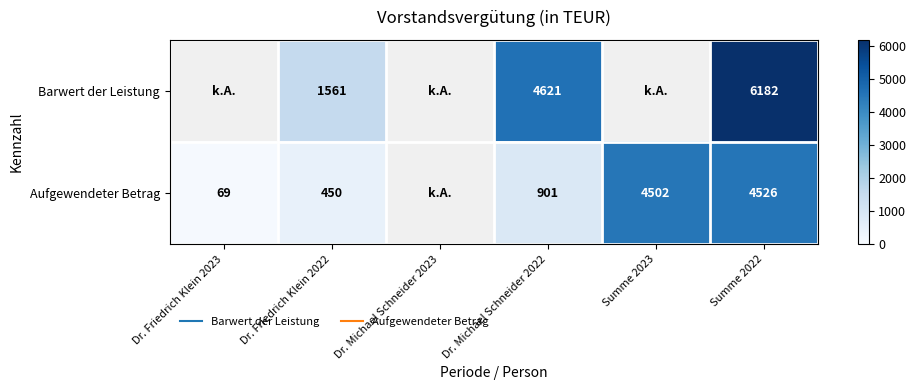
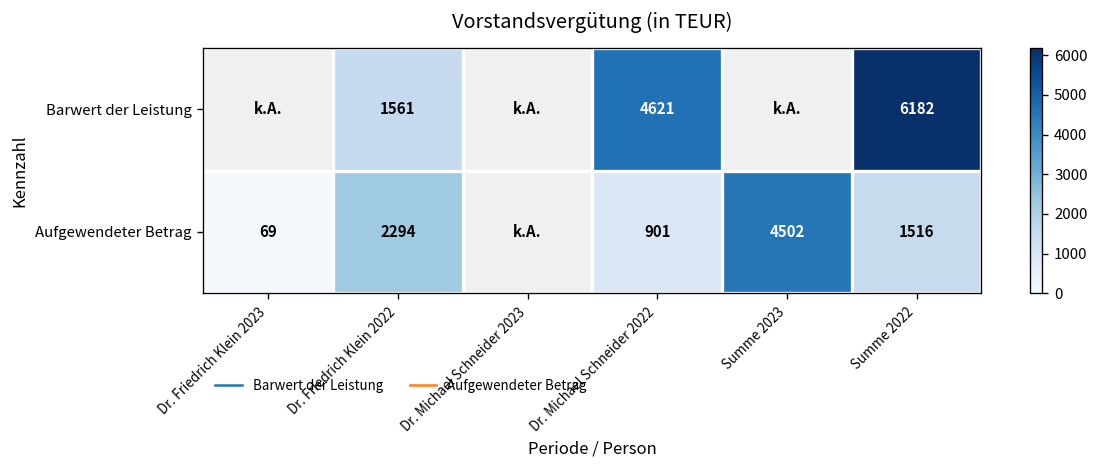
Aufgewendeter Betrag, Dr. Friedrich Klein 2022: 450 -> 2294
Aufgewendeter Betrag, Summe 2022: 4526 -> 1516
